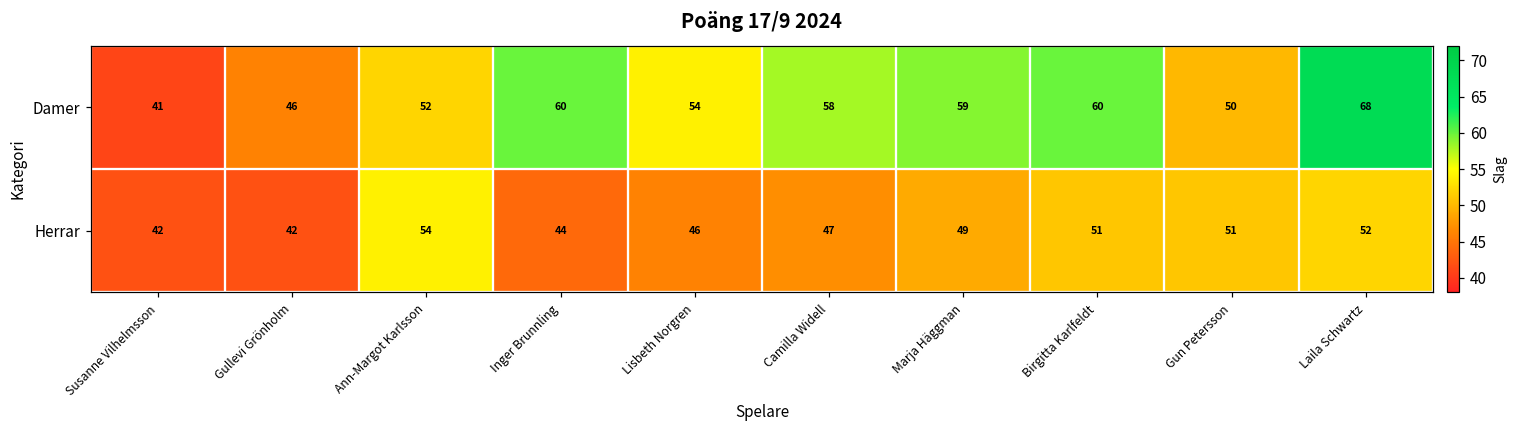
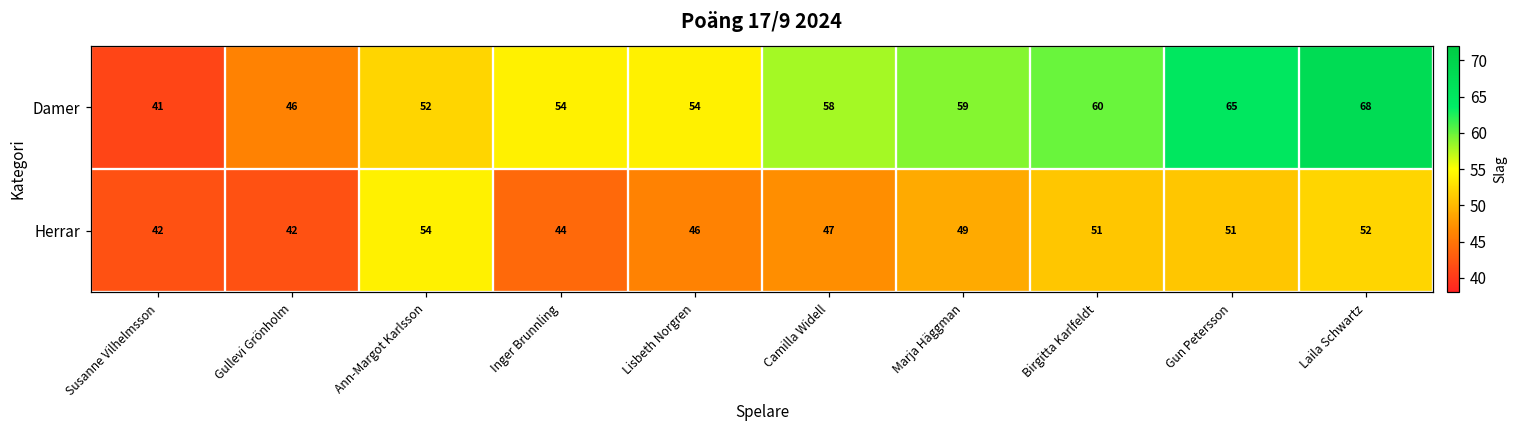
Damer, Inger Brunnling: 60 -> 54
Damer, Gun Petersson: 50 -> 65
